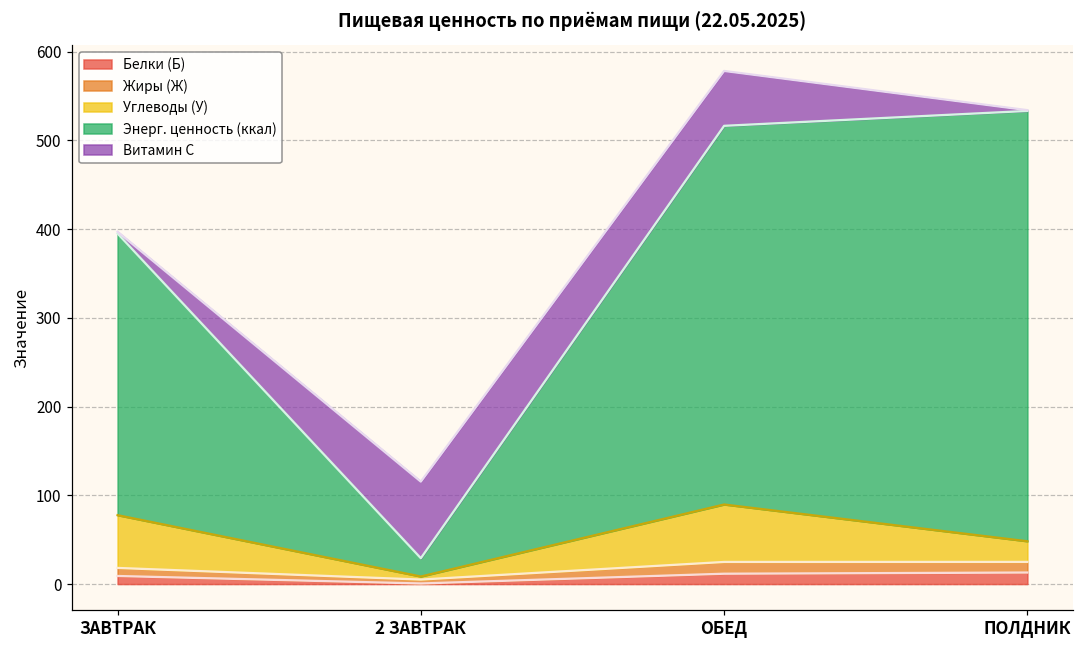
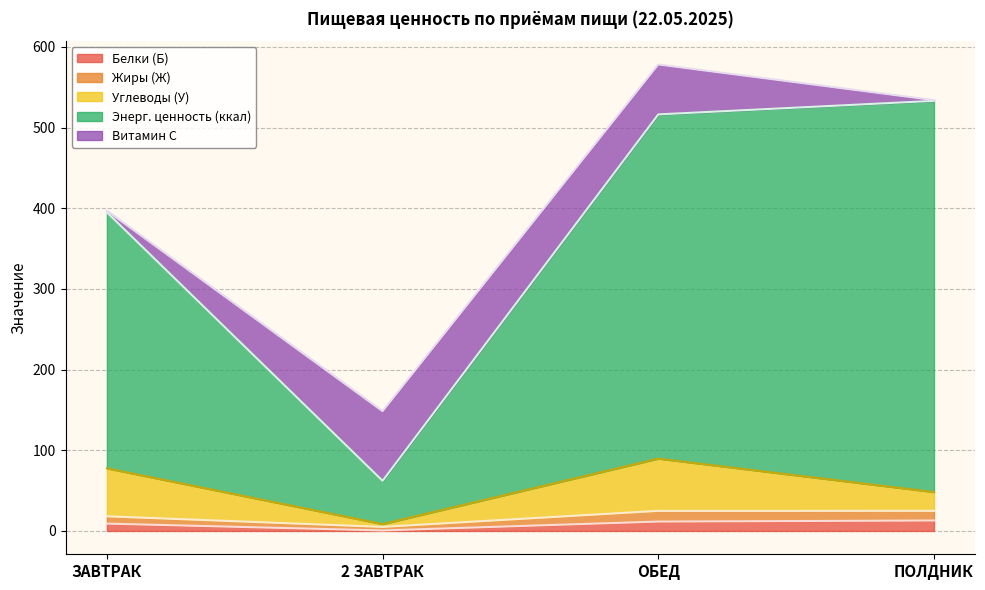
Энерг. ценность (ккал), 2 ЗАВТРАК: 20 -> 50
